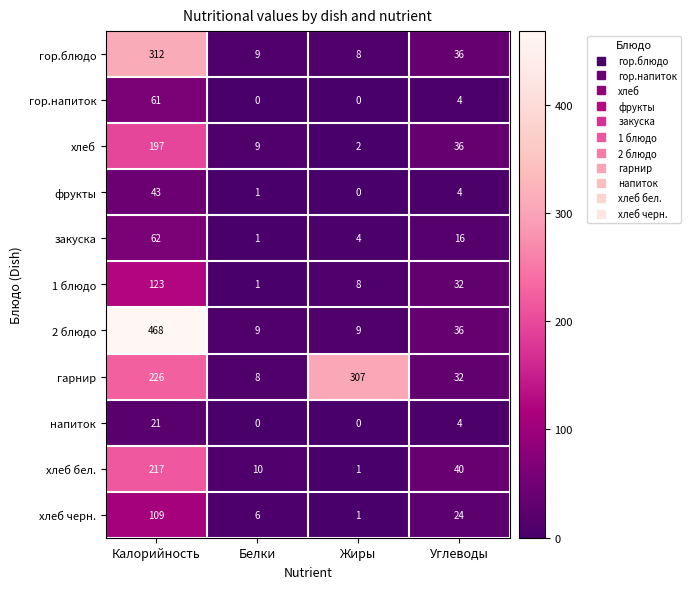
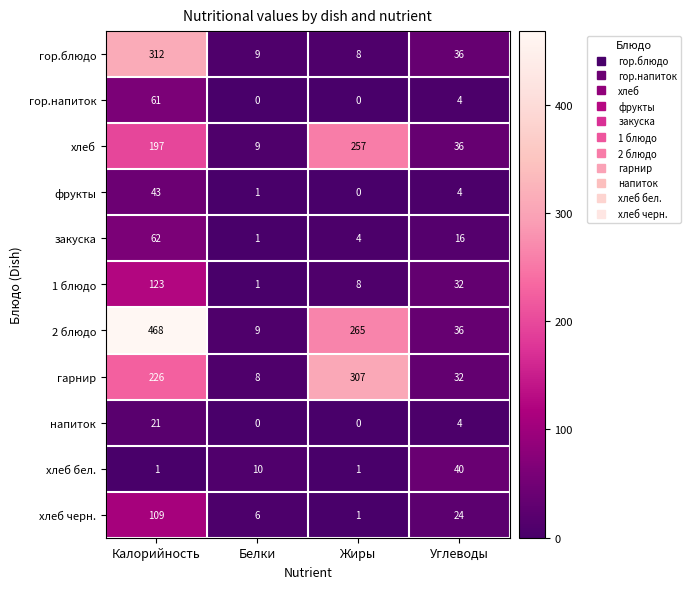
хлеб, Жиры: 2 -> 257
2 блюдо, Жиры: 9 -> 265
хлеб бел., Калорийность: 217 -> 1
